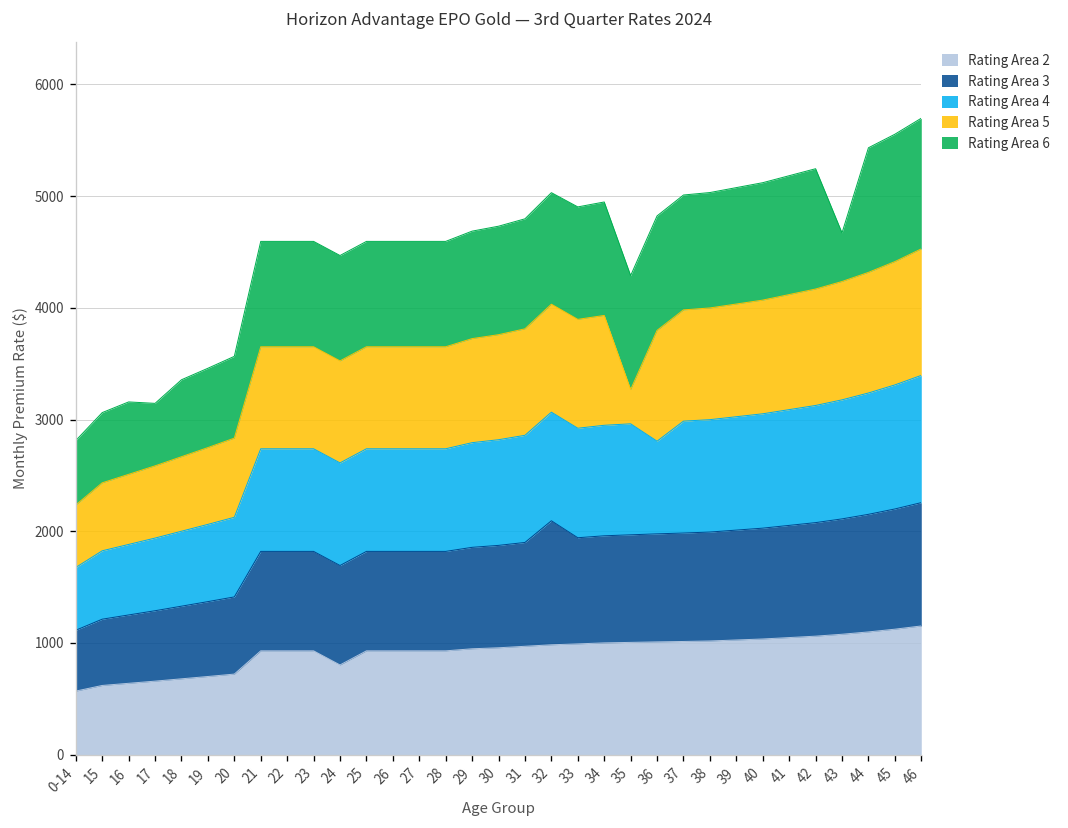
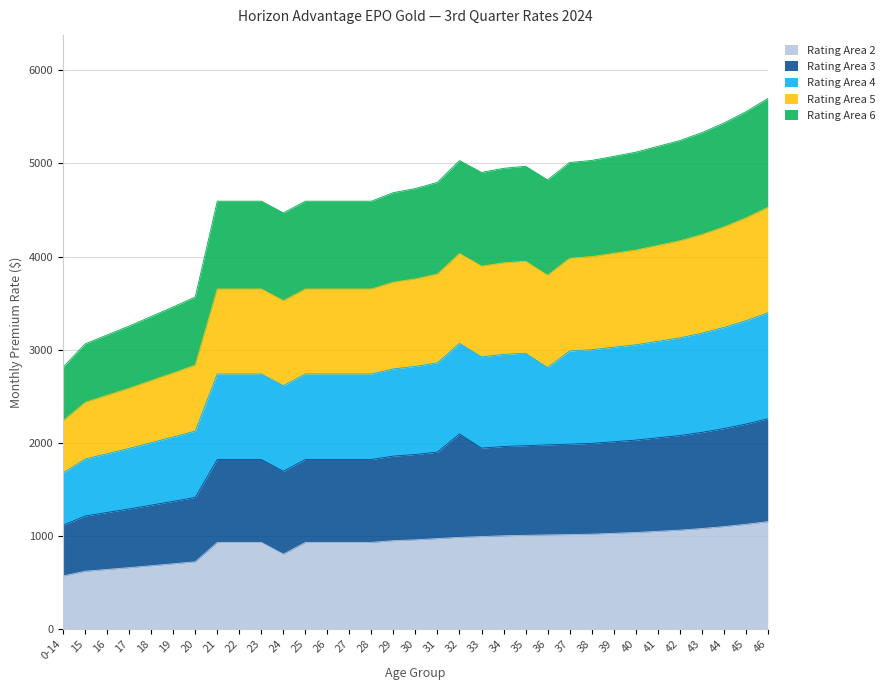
Rating Area 6, 17: 600 -> 700
Rating Area 5, 35: 300 -> 1000
Rating Area 6, 43: 400 -> 1100
